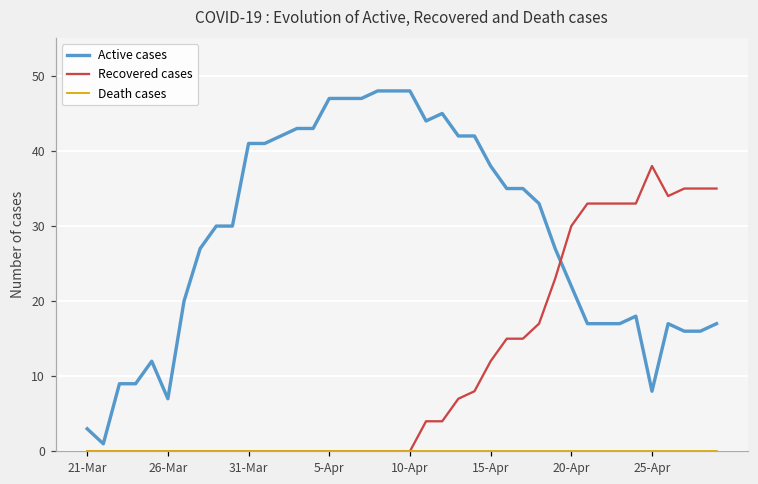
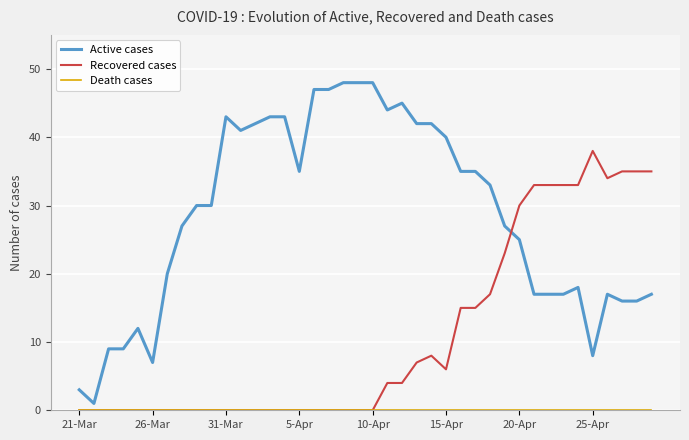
Active cases, 31-Mar: 41 -> 43
Active cases, 5-Apr: 47 -> 35
Active cases, 15-Apr: 38 -> 40
Recovered cases, 15-Apr: 12 -> 6
Active cases, 20-Apr: 22 -> 25
